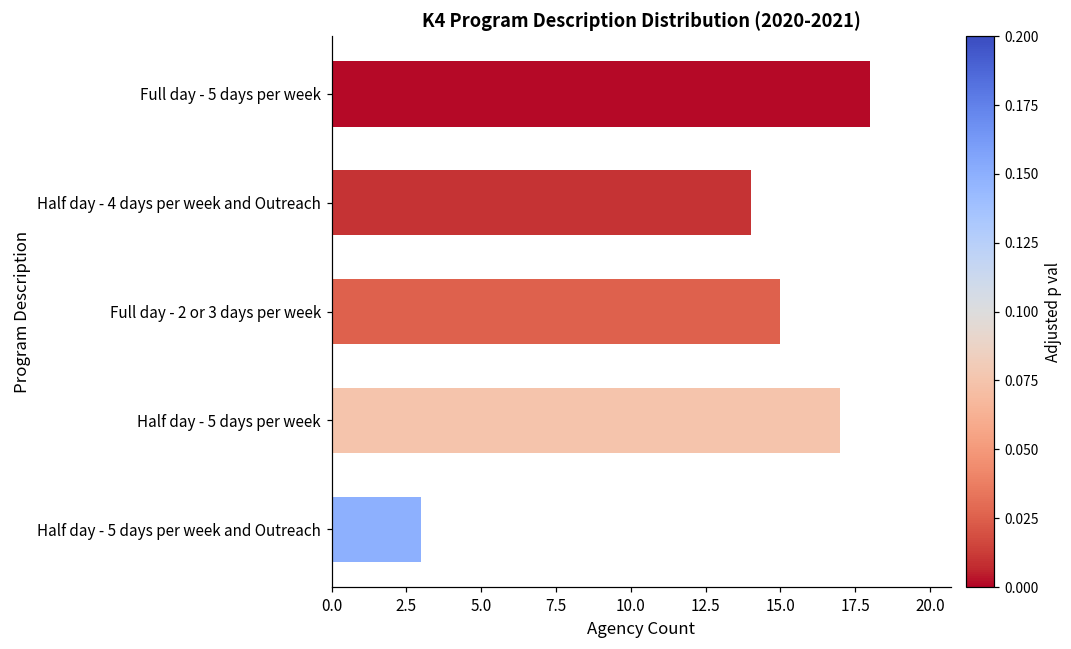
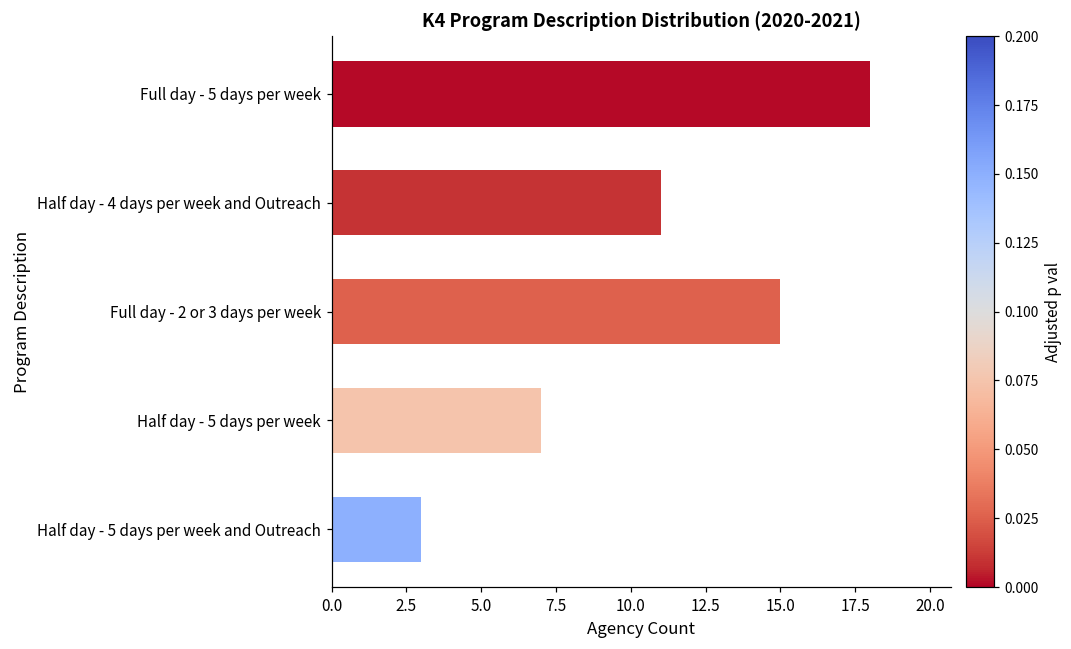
Half day - 4 days per week and Outreach: 14 -> 11
Half day - 5 days per week: 17 -> 7
